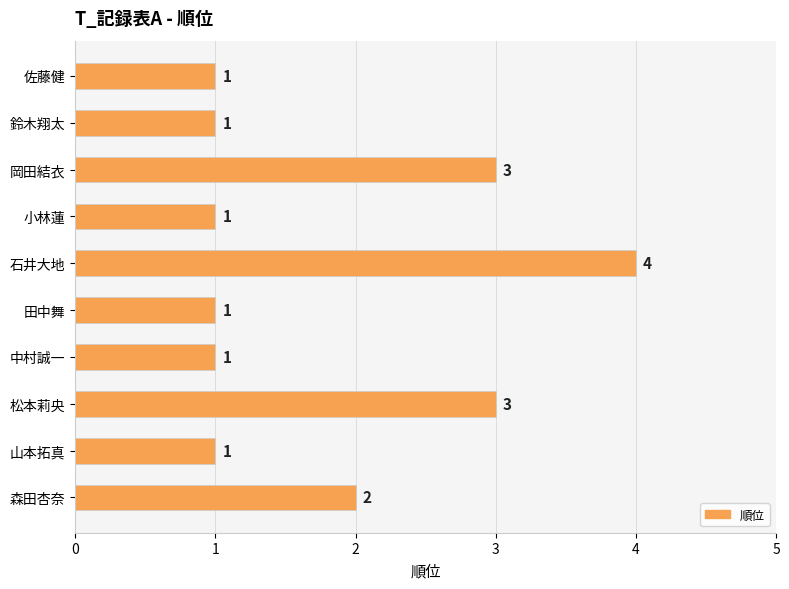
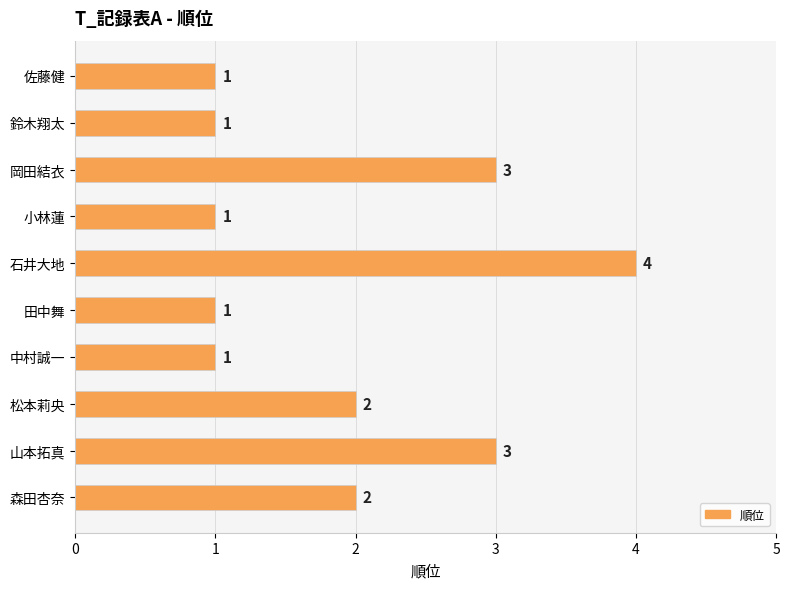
松本莉央: 3 -> 2
山本拓真: 1 -> 3
